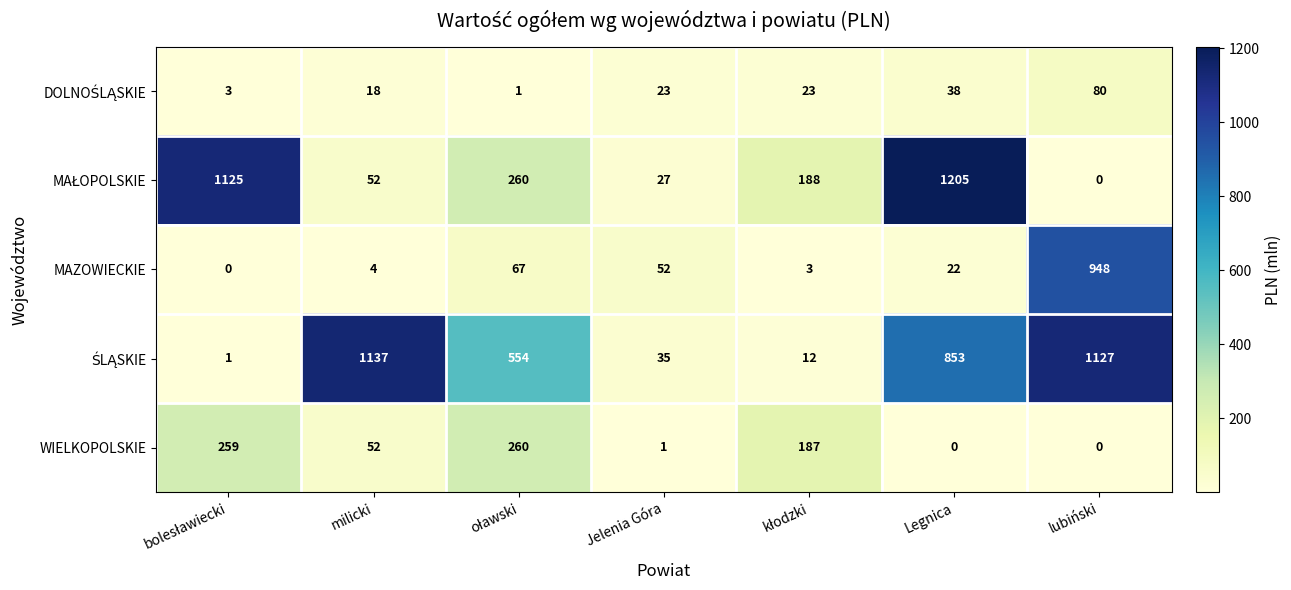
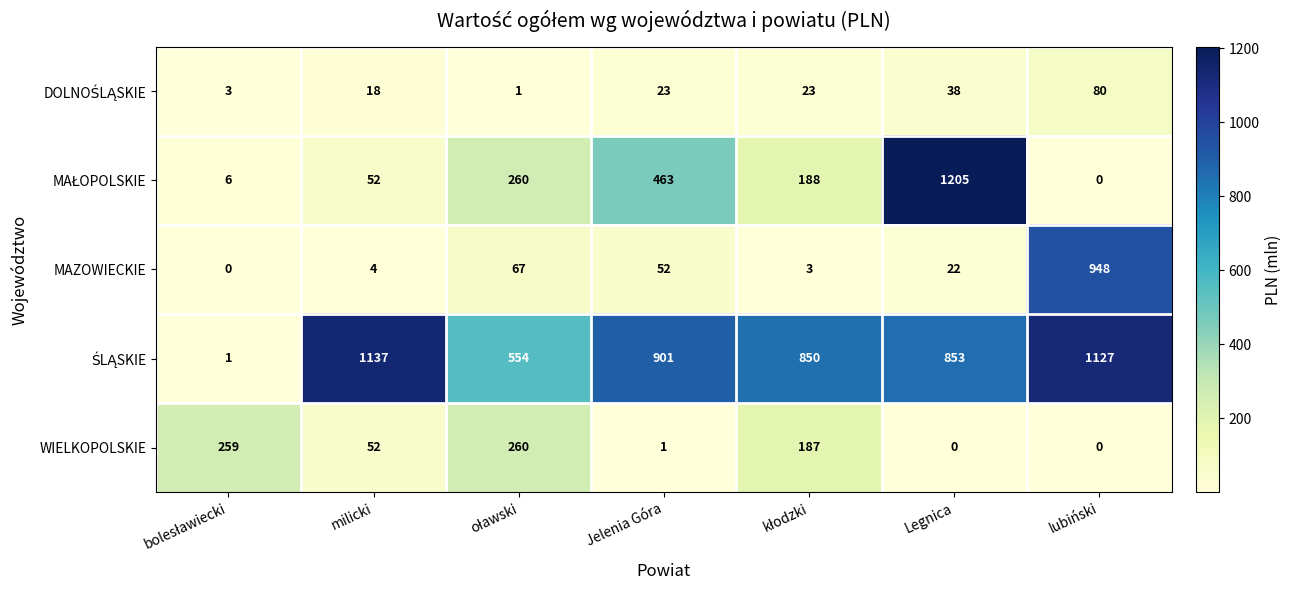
MAŁOPOLSKIE, bolesławiecki: 1125 -> 6
MAŁOPOLSKIE, Jelenia Góra: 27 -> 463
ŚLĄSKIE, Jelenia Góra: 35 -> 901
ŚLĄSKIE, kłodzki: 12 -> 850
